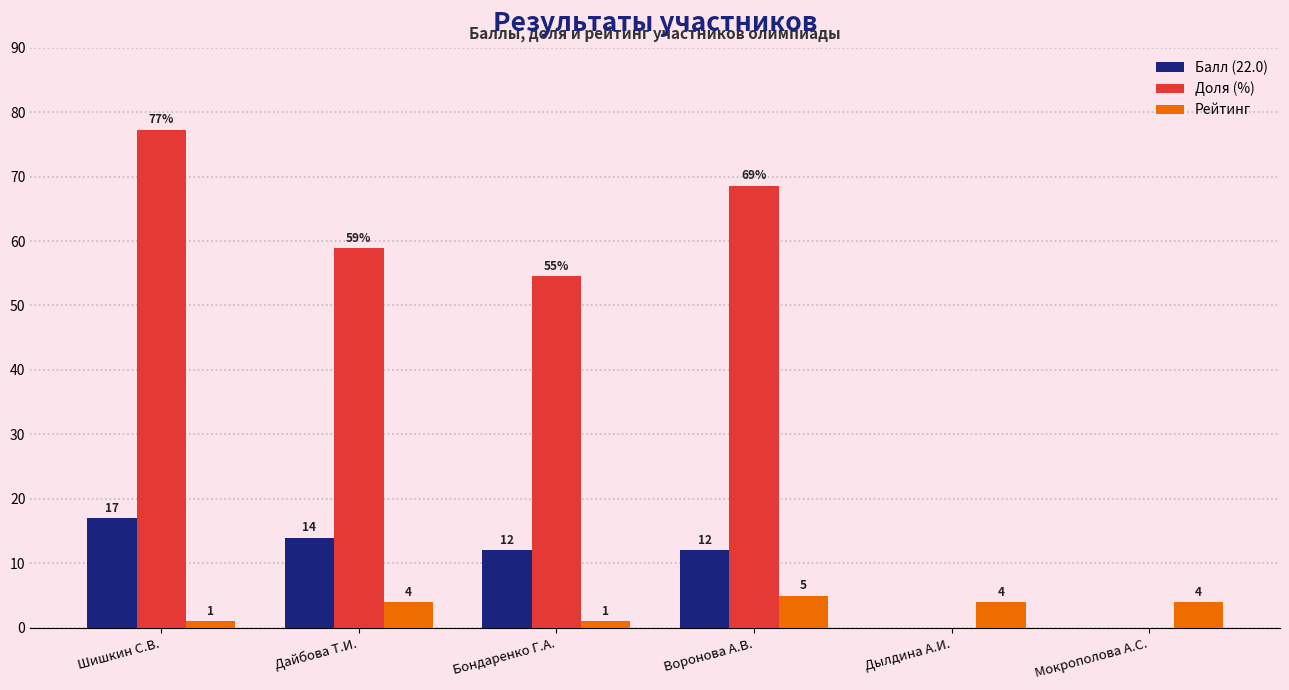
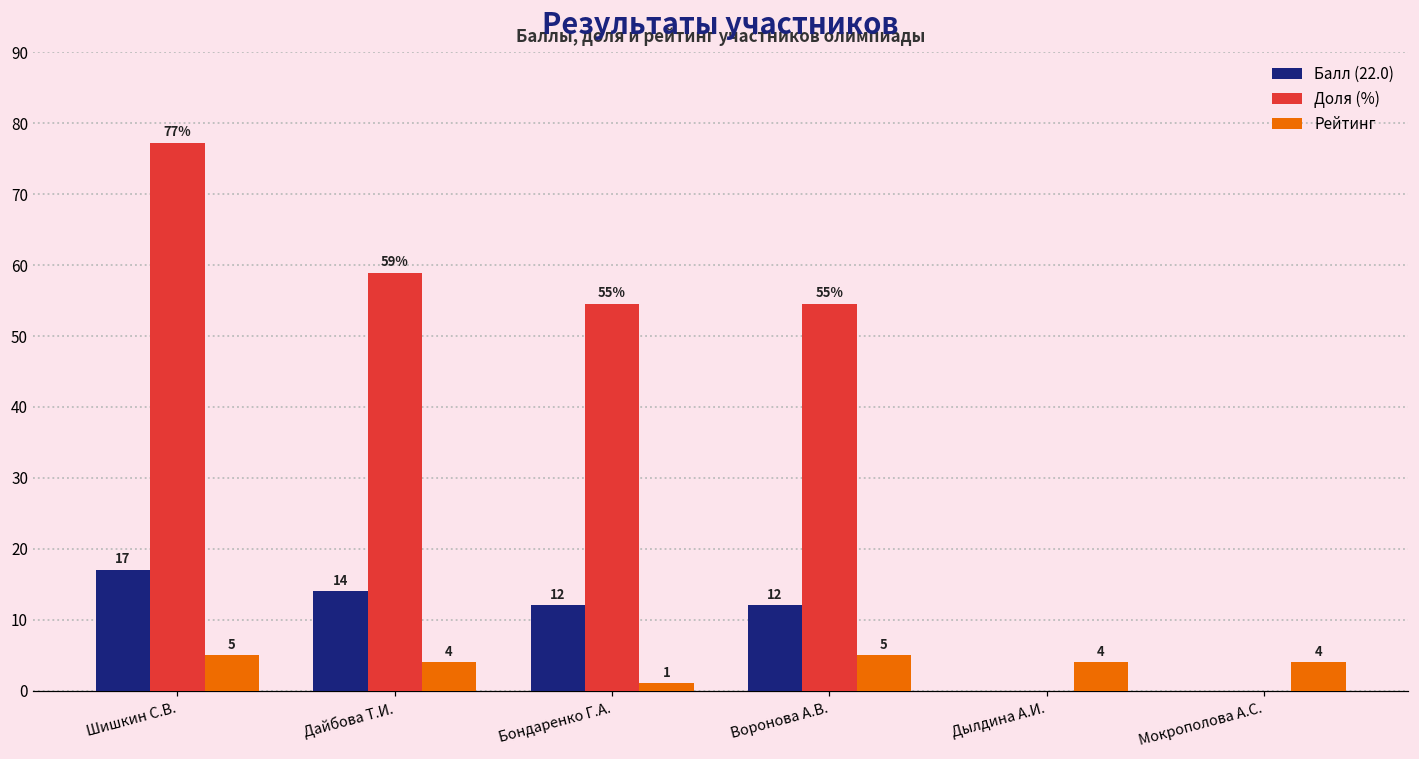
Рейтинг, Шишкин С.В.: 1 -> 5
Доля (%), Воронова А.В.: 69% -> 55%
